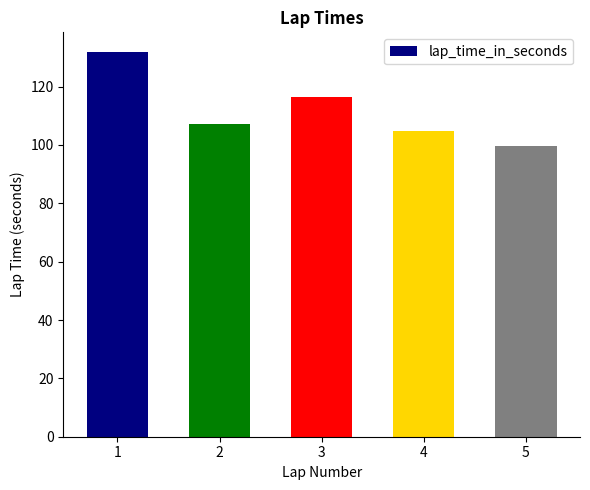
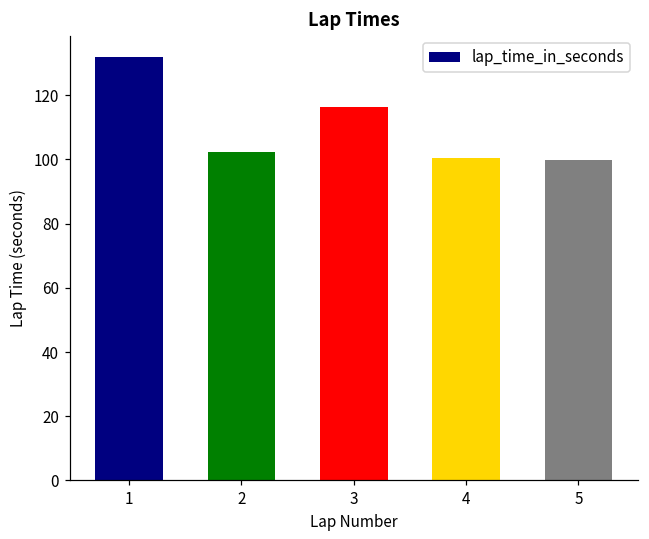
2: 107 -> 102
4: 105 -> 100
